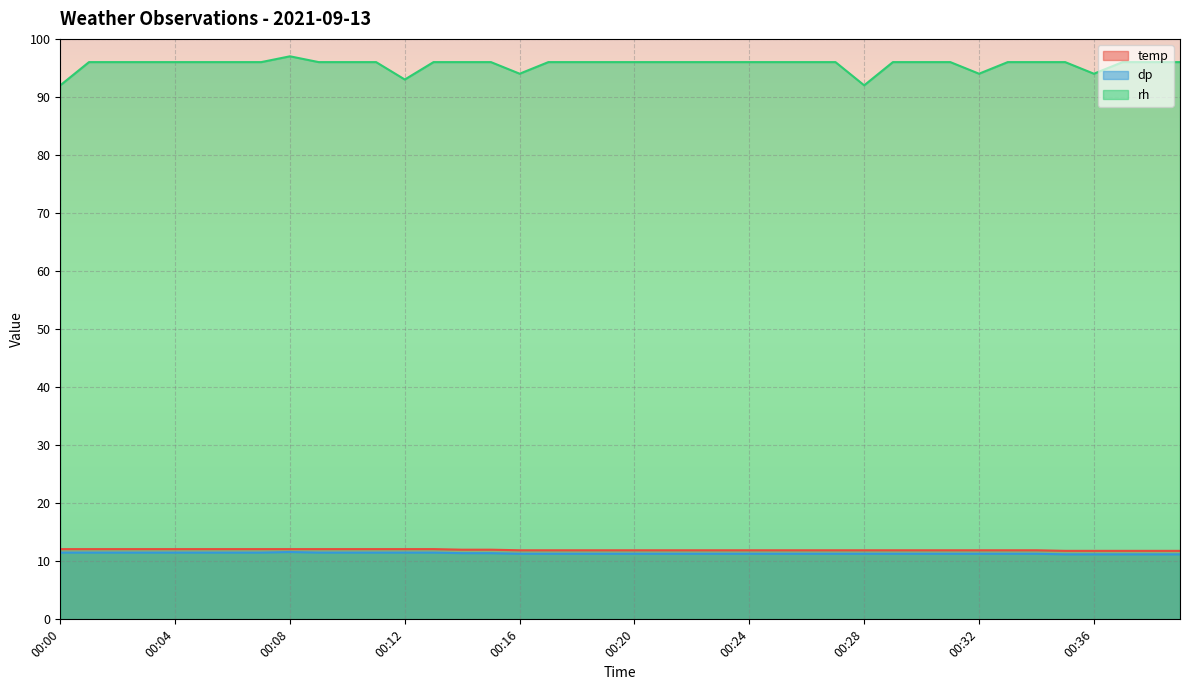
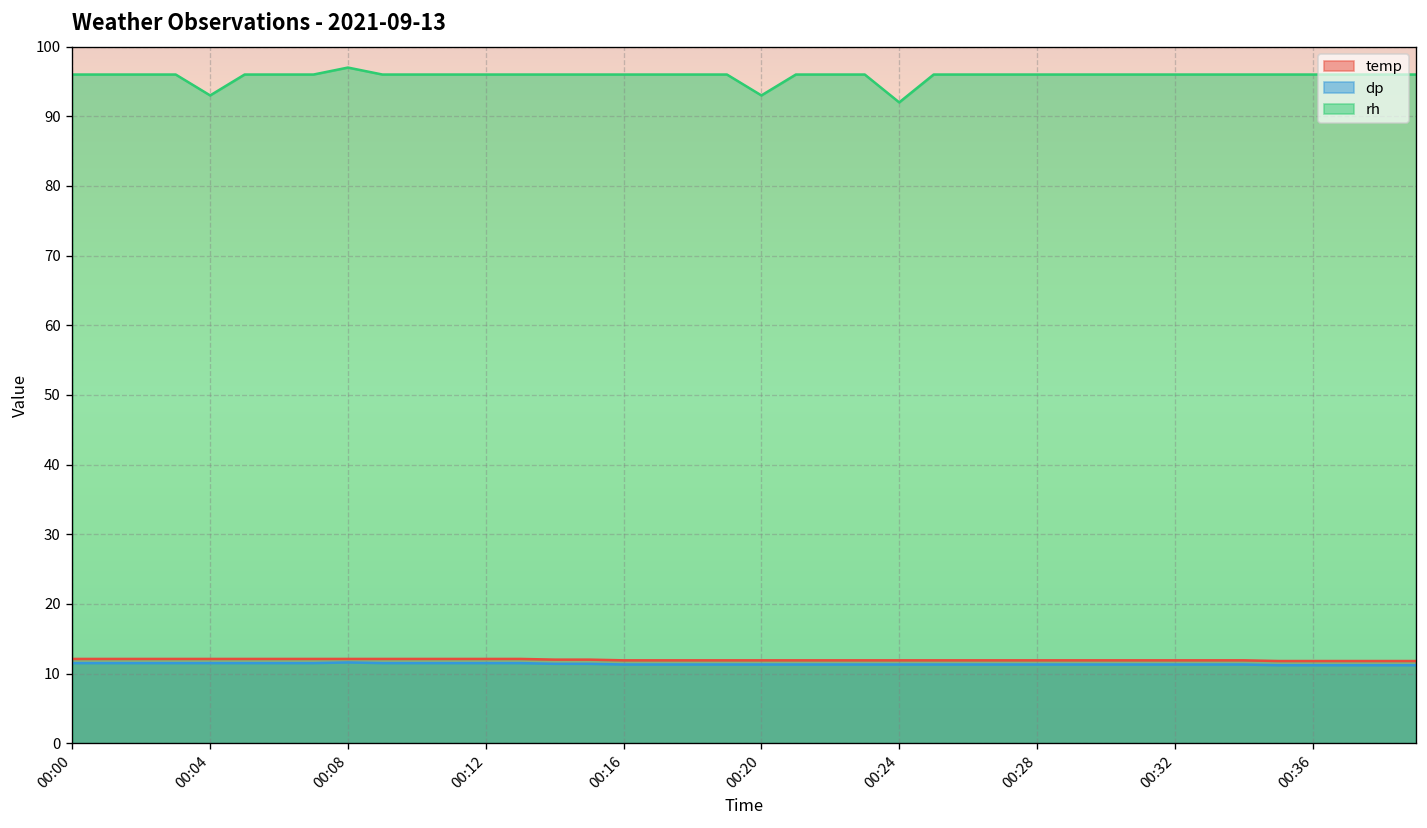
rh, 00:00: 92 -> 96
rh, 00:04: 96 -> 93
rh, 00:12: 93 -> 96
rh, 00:16: 94 -> 96
rh, 00:20: 96 -> 93
rh, 00:24: 96 -> 92
rh, 00:28: 92 -> 96
rh, 00:32: 94 -> 96
rh, 00:36: 94 -> 96
